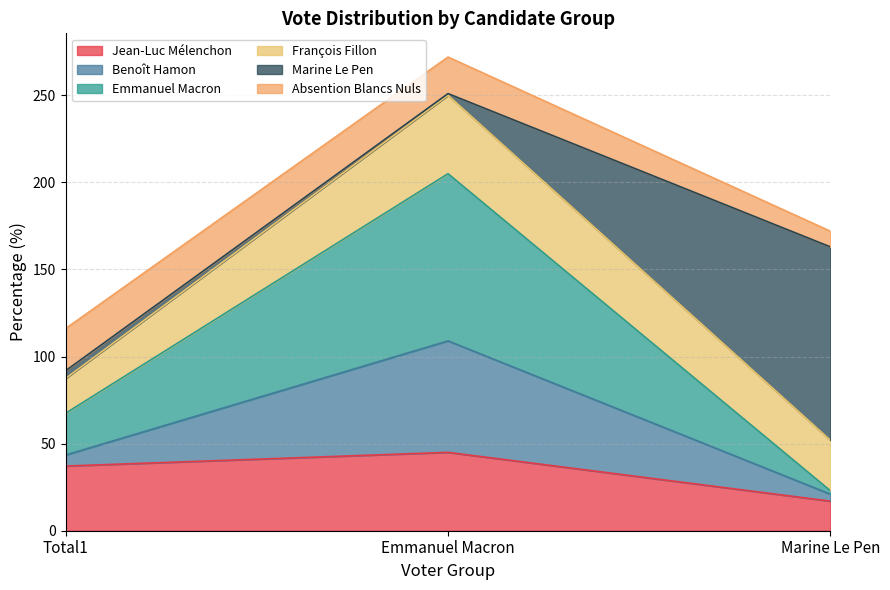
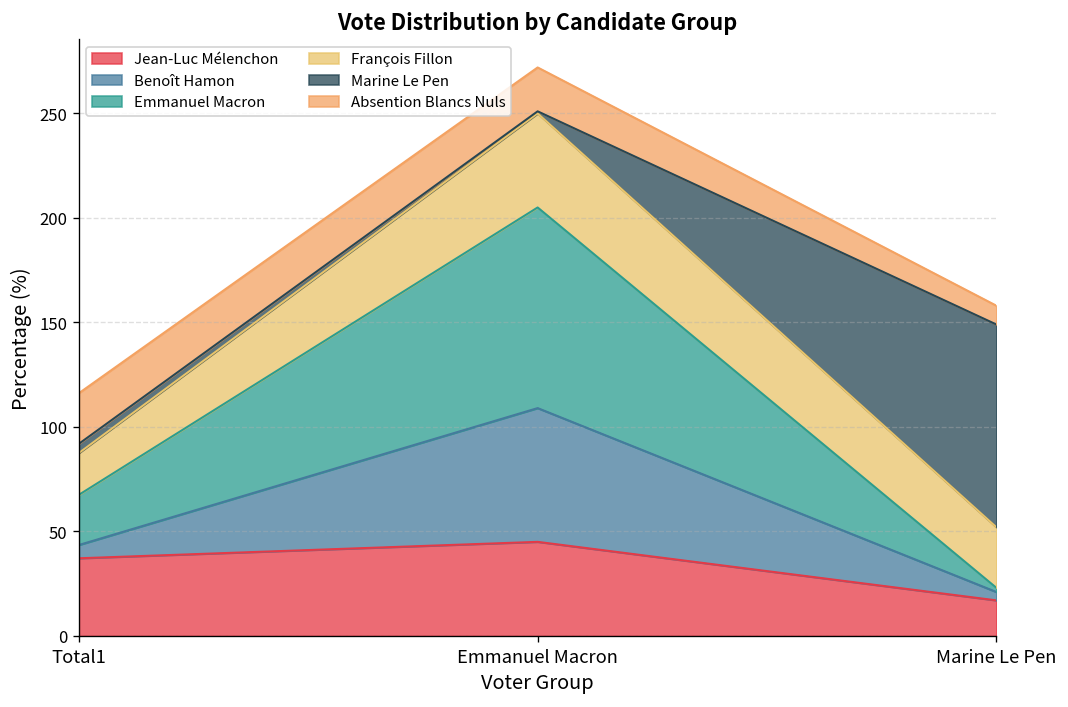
Marine Le Pen, Marine Le Pen: 111 -> 97
